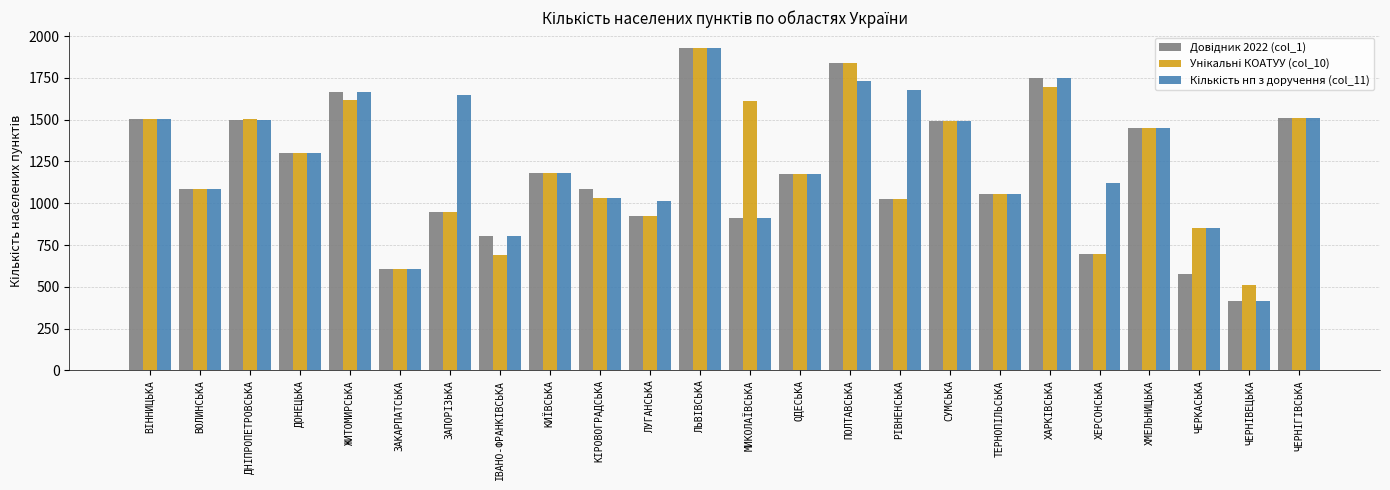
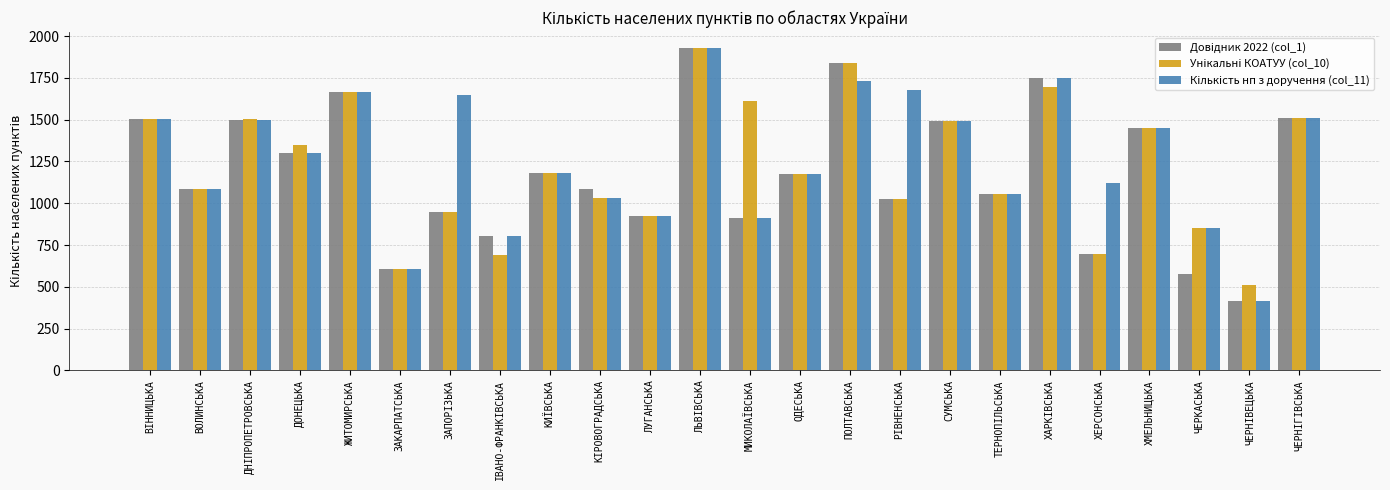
Унікальні КОАТУУ (col_10), ДОНЕЦЬКА: 1300 -> 1350
Унікальні КОАТУУ (col_10), ЖИТОМИРСЬКА: 1620 -> 1670
Кількість нп з доручення (col_11), ЛУГАНСЬКА: 1010 -> 930
